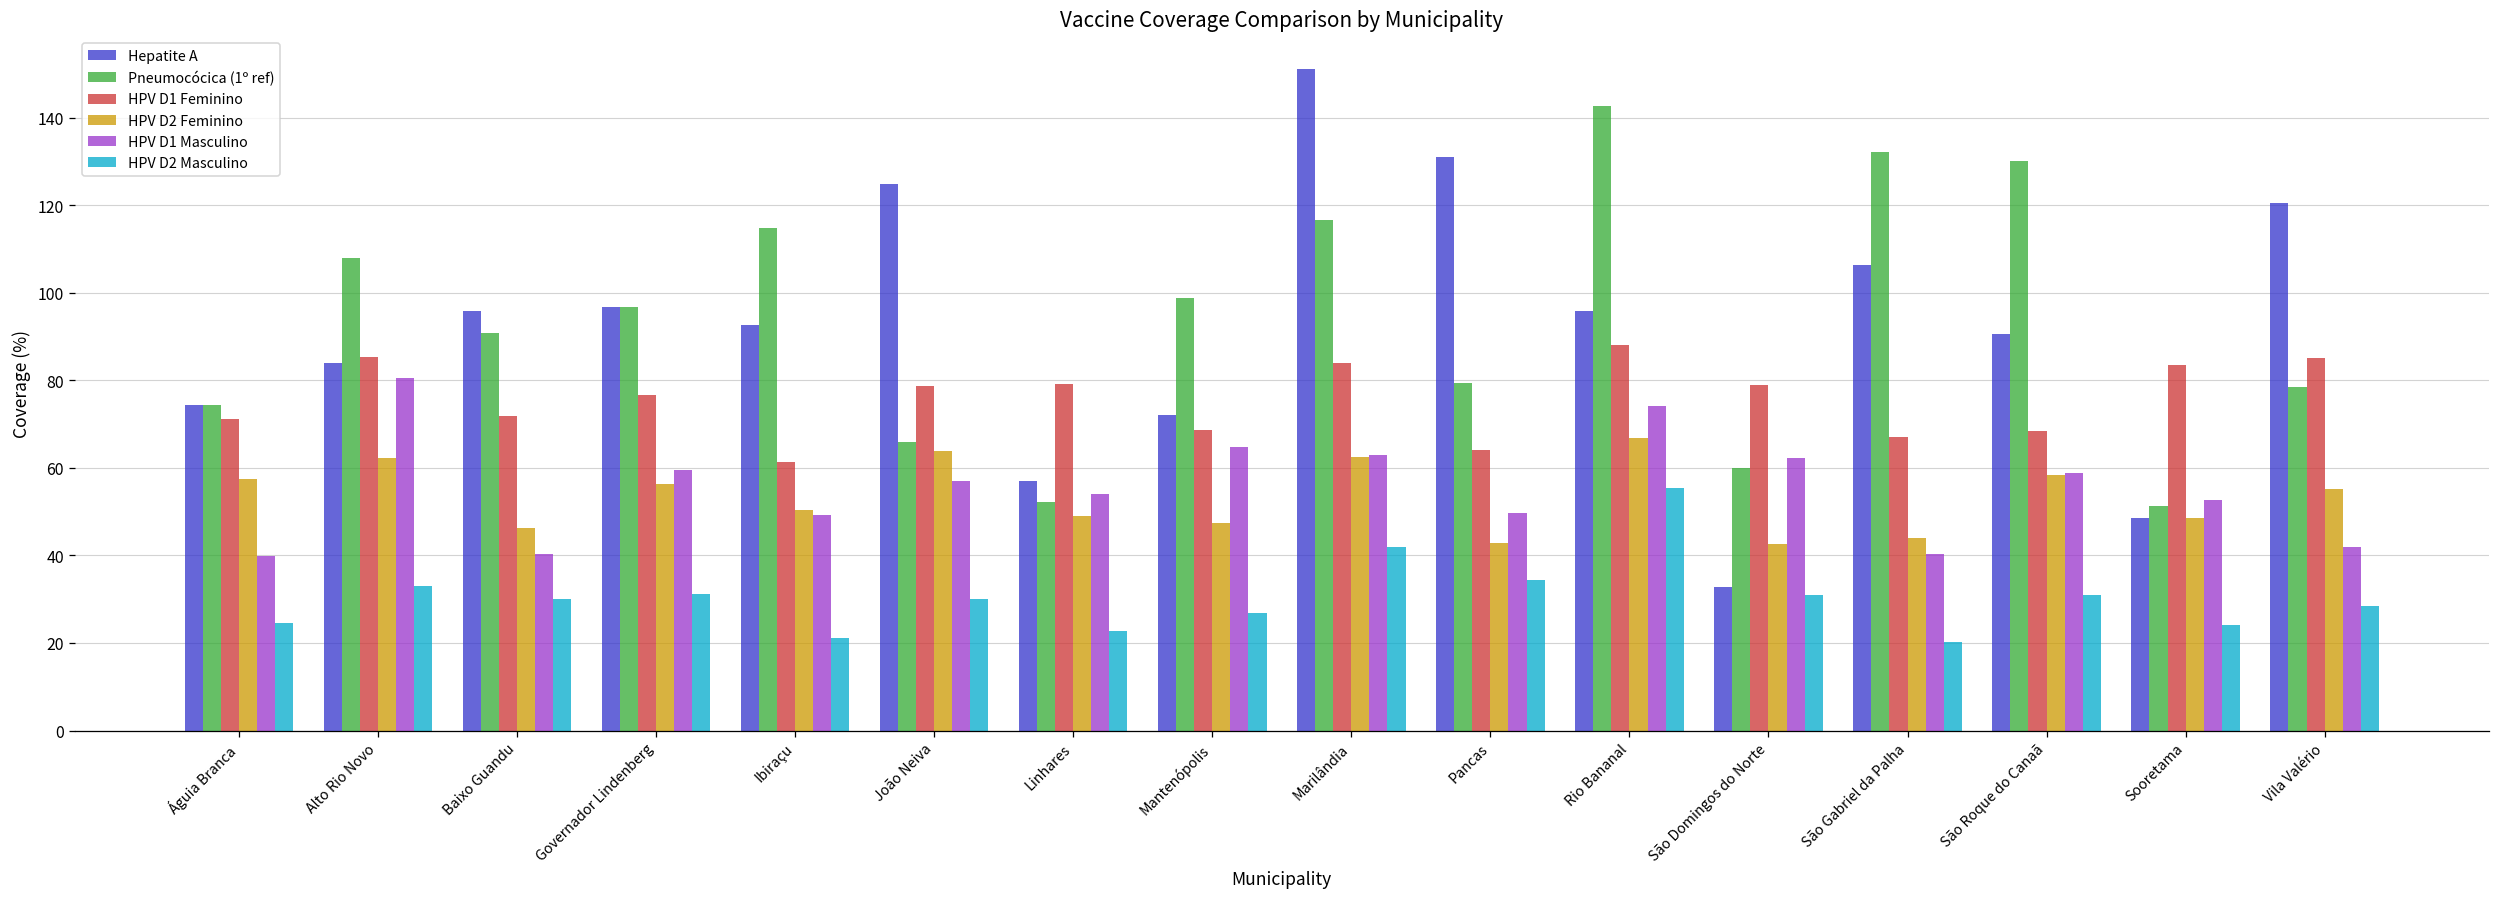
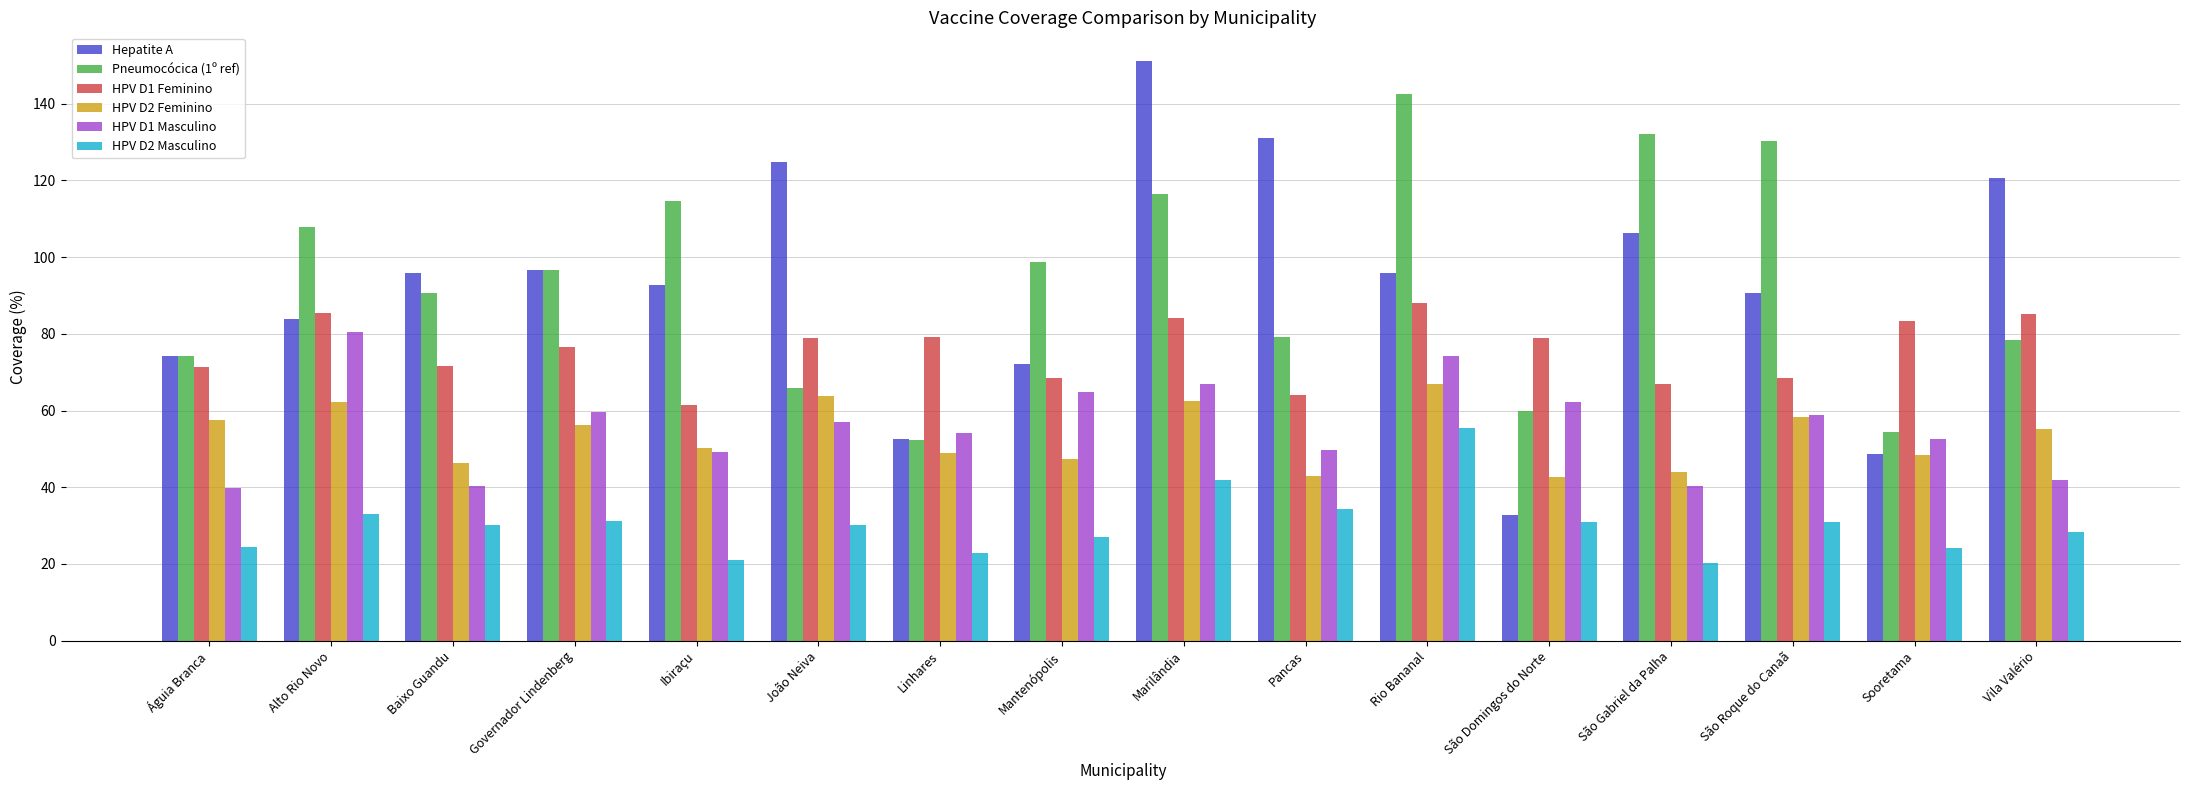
Hepatite A, Linhares: 57 -> 53
HPV D1 Masculino, Marilândia: 63 -> 67
Pneumocócica (1º ref), Sooretama: 51 -> 54
